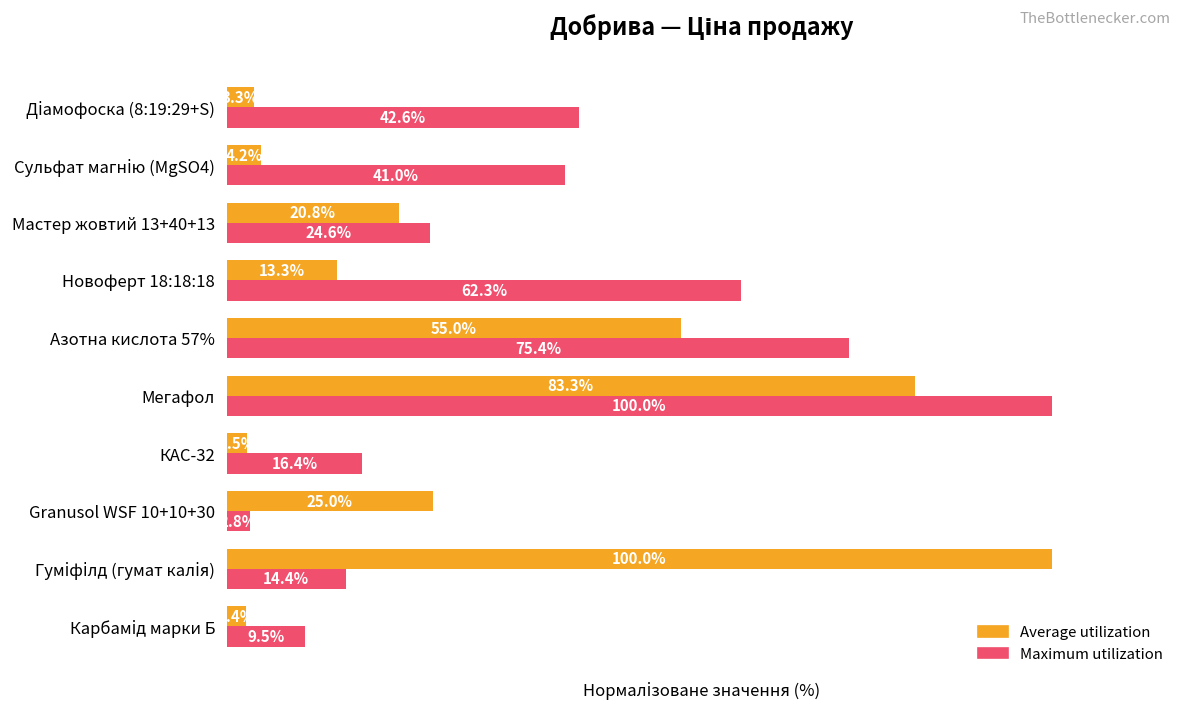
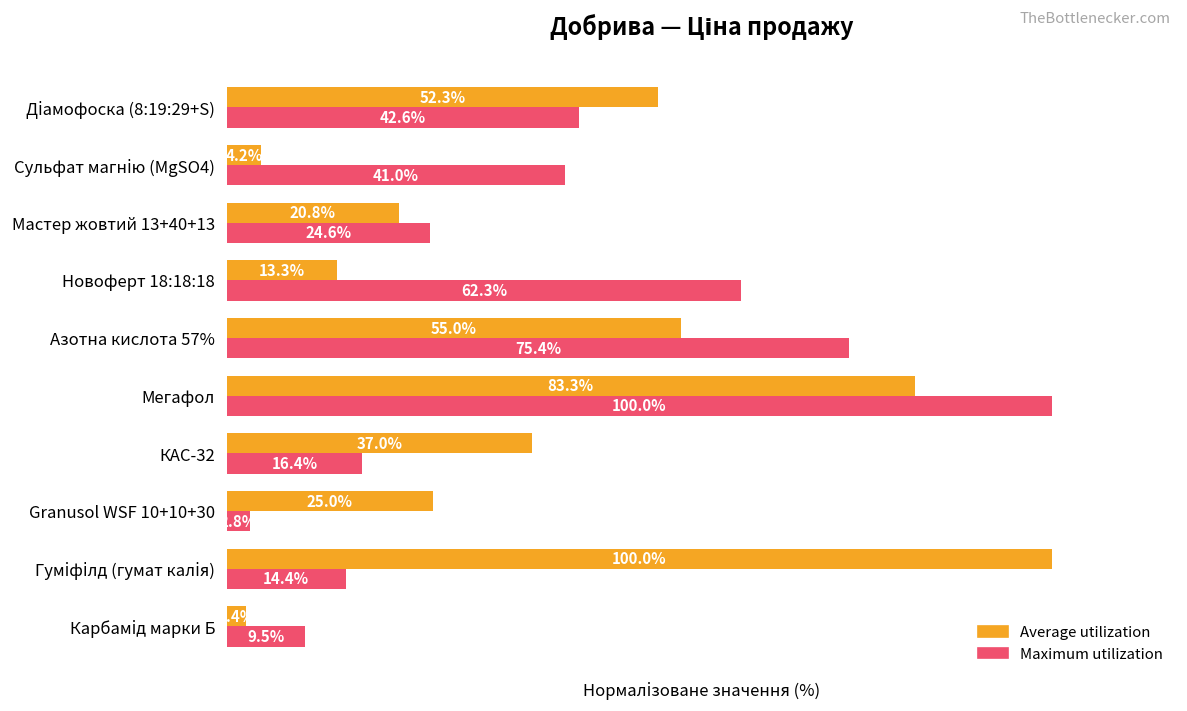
Average utilization, Діамофоска (8:19:29+S): 3.3% -> 52.3%
Average utilization, КАС-32: 2.5% -> 37.0%
